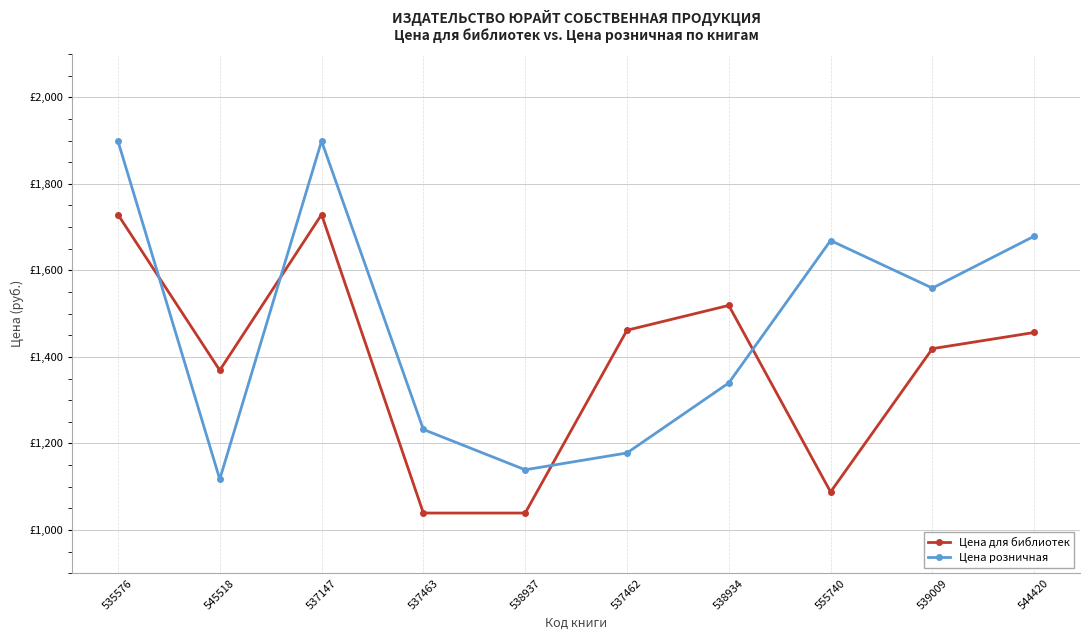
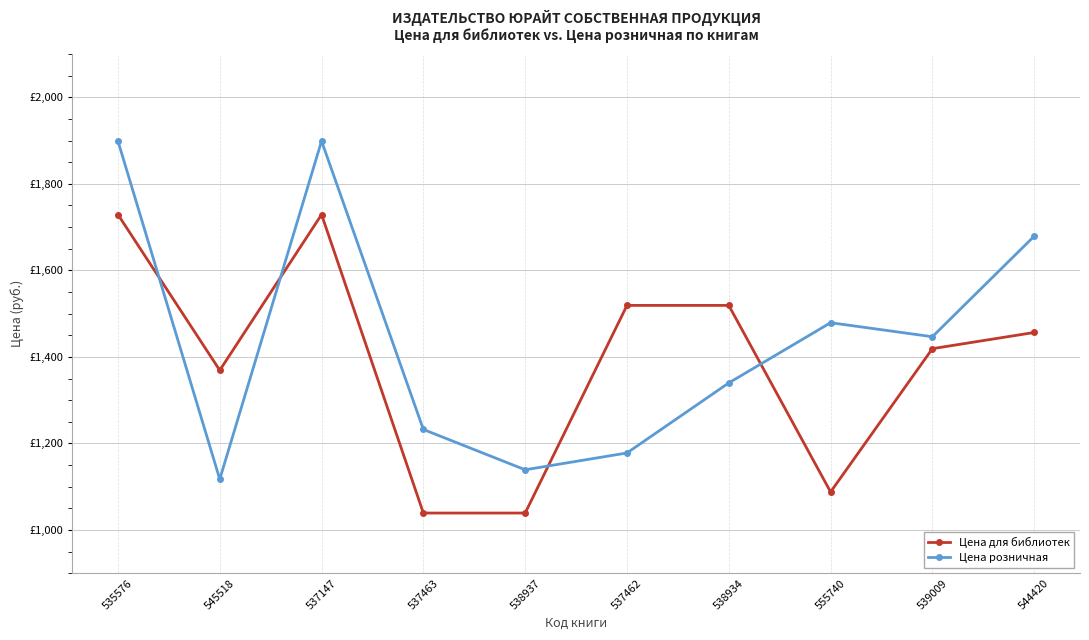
Цена для библиотек, 537462: £1,460 -> £1,520
Цена розничная, 555740: £1,670 -> £1,480
Цена розничная, 539009: £1,560 -> £1,450
